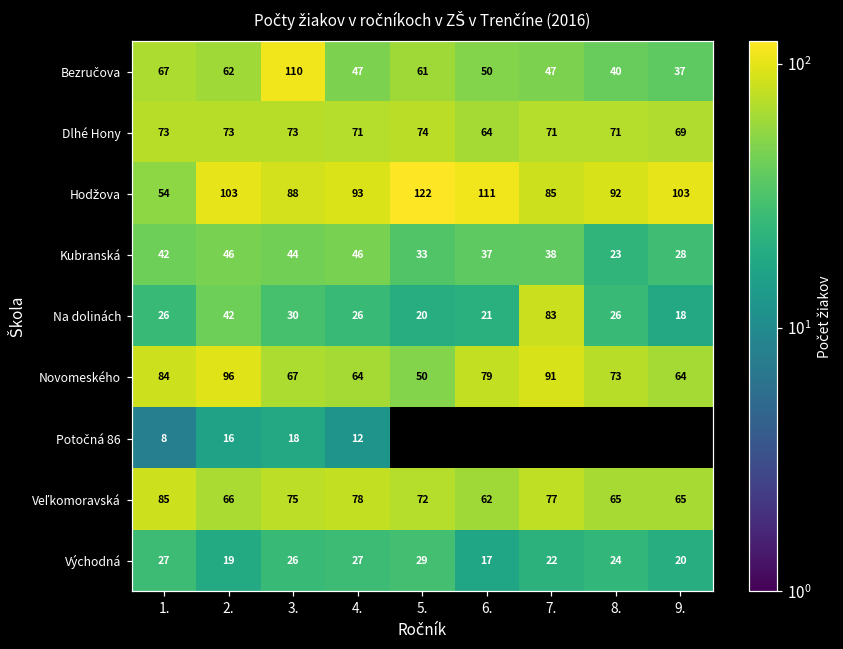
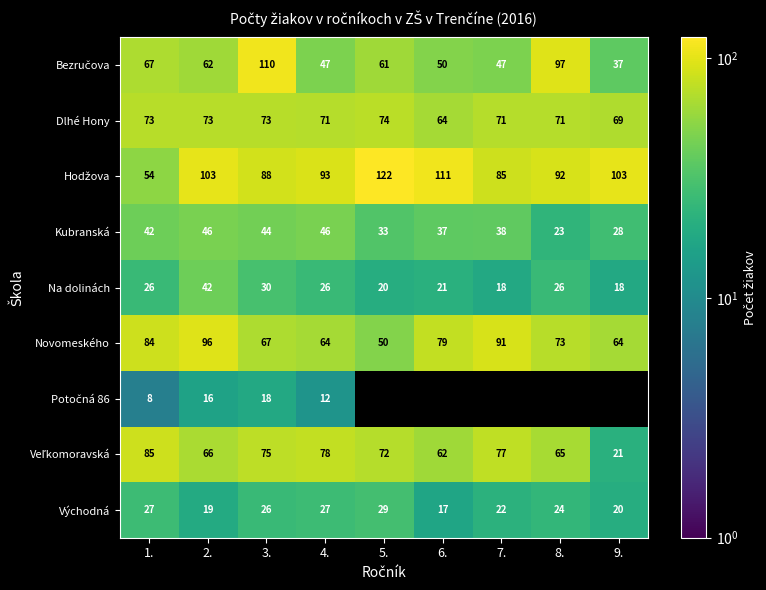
Bezručova, 8.: 40 -> 97
Na dolinách, 7.: 83 -> 18
Veľkomoravská, 9.: 65 -> 21
